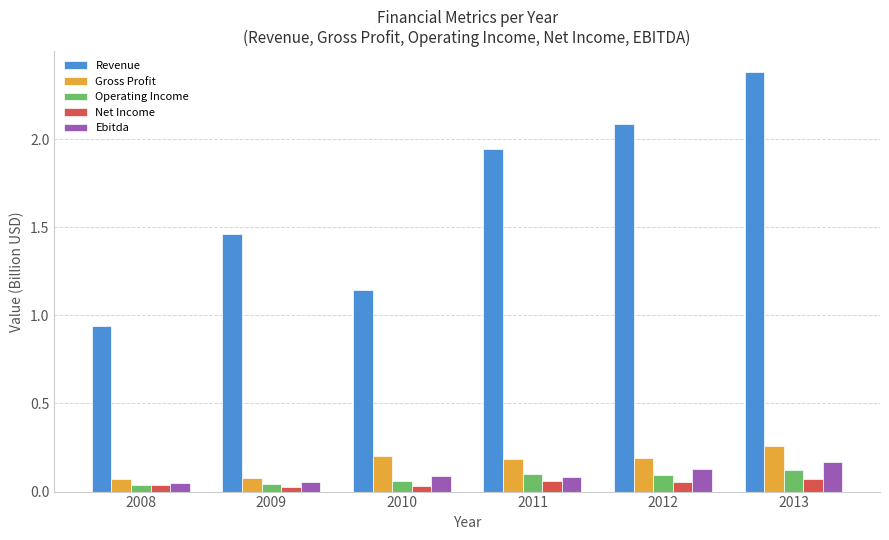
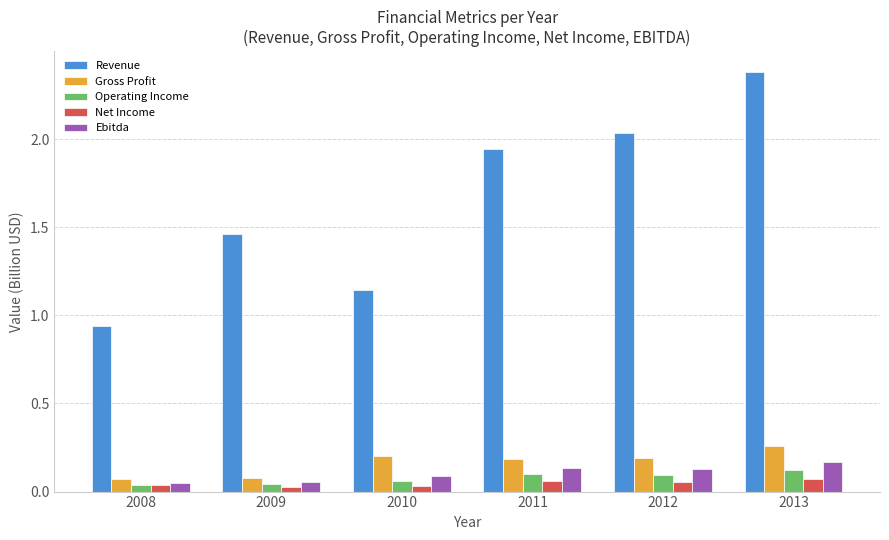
Ebitda, 2011: 0.08 -> 0.14
Revenue, 2012: 2.09 -> 2.03
